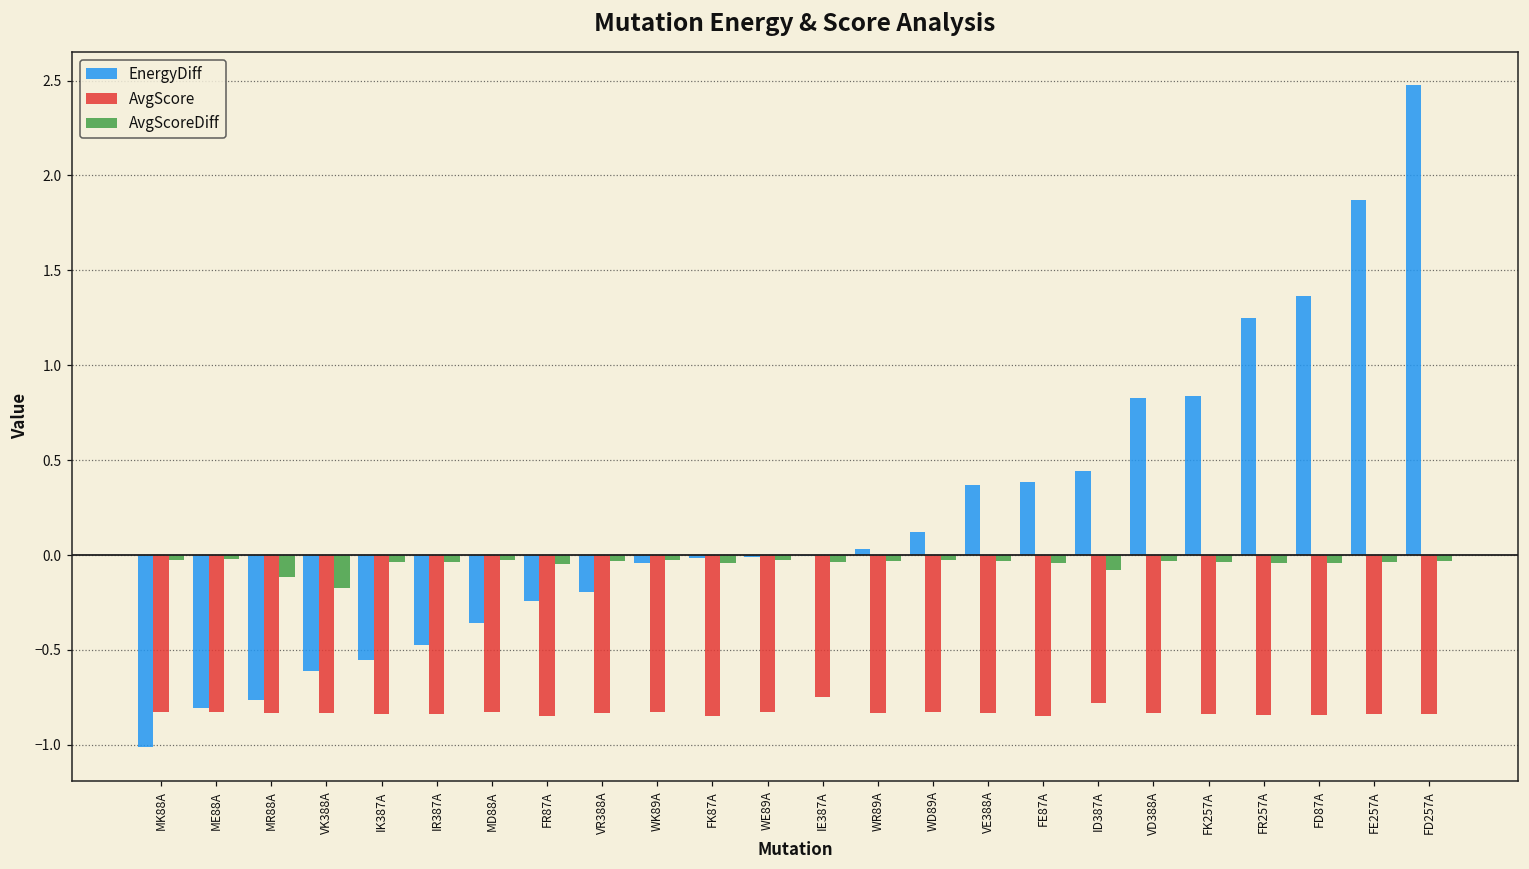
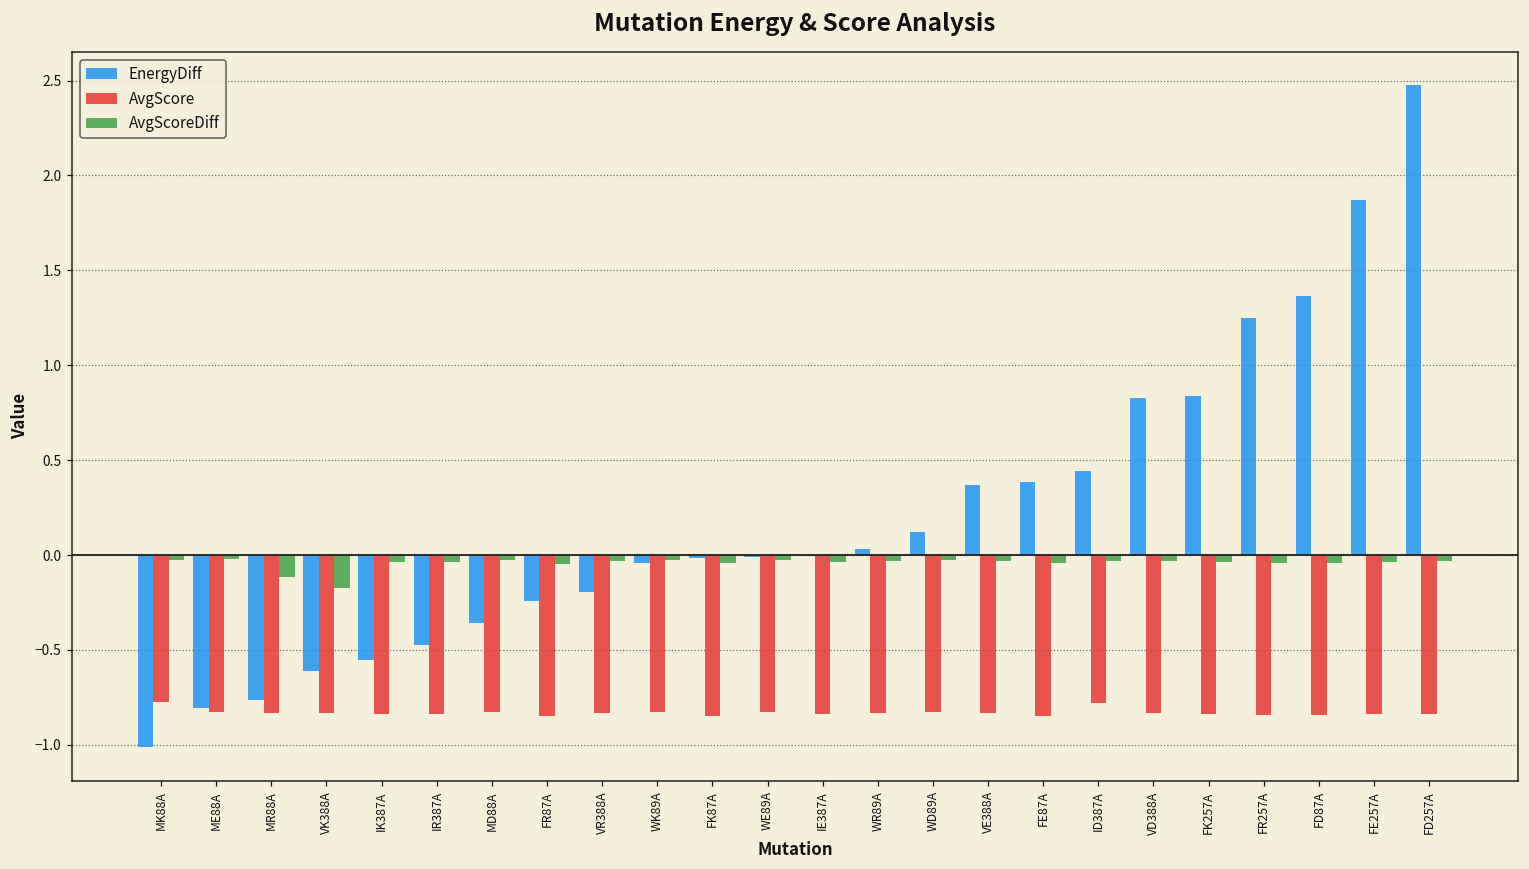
AvgScore, MK88A: -0.83 -> -0.77
AvgScore, IE387A: -0.75 -> -0.84
AvgScoreDiff, ID387A: -0.08 -> -0.03
